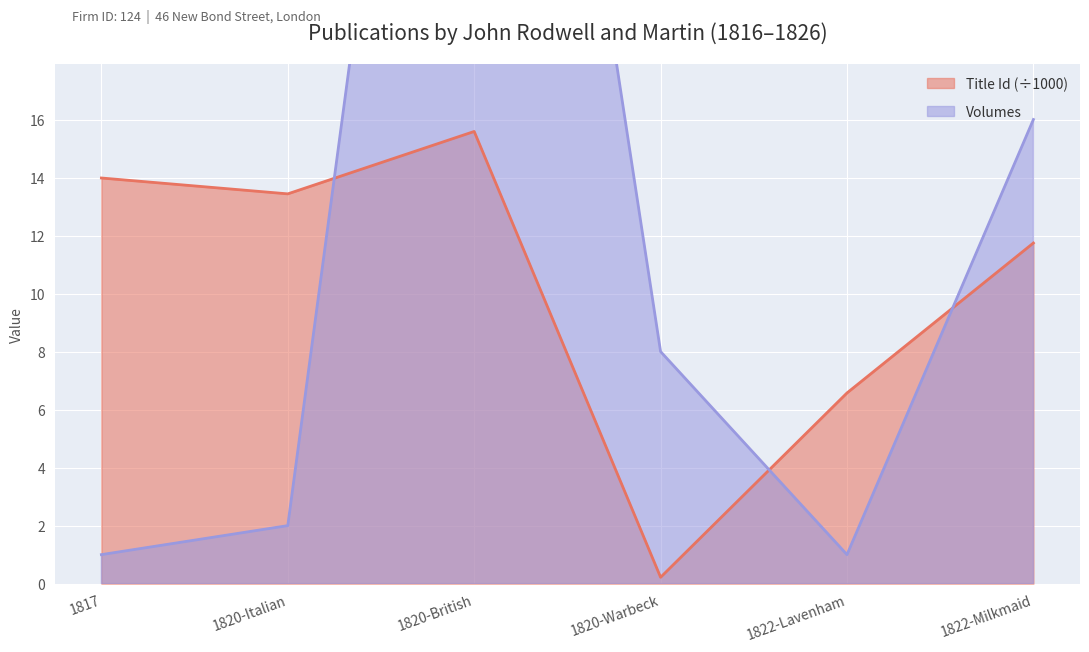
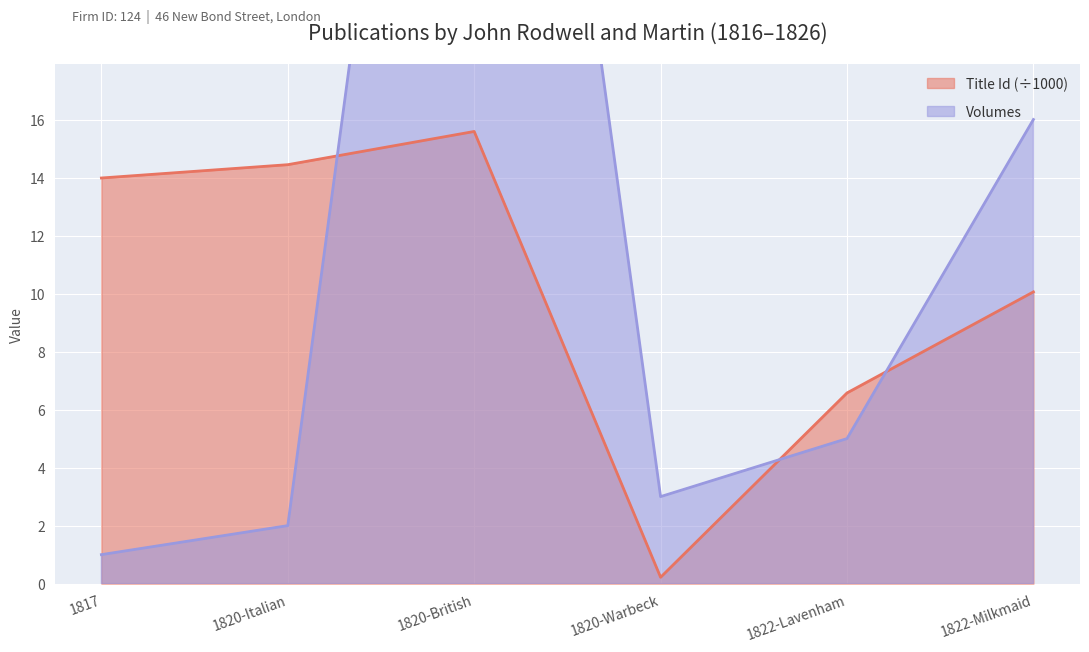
Title Id (÷1000), 1820-Italian: 13.4 -> 14.4
Volumes, 1820-Warbeck: 8 -> 3
Volumes, 1822-Lavenham: 1 -> 5
Title Id (÷1000), 1822-Milkmaid: 11.7 -> 10.1
